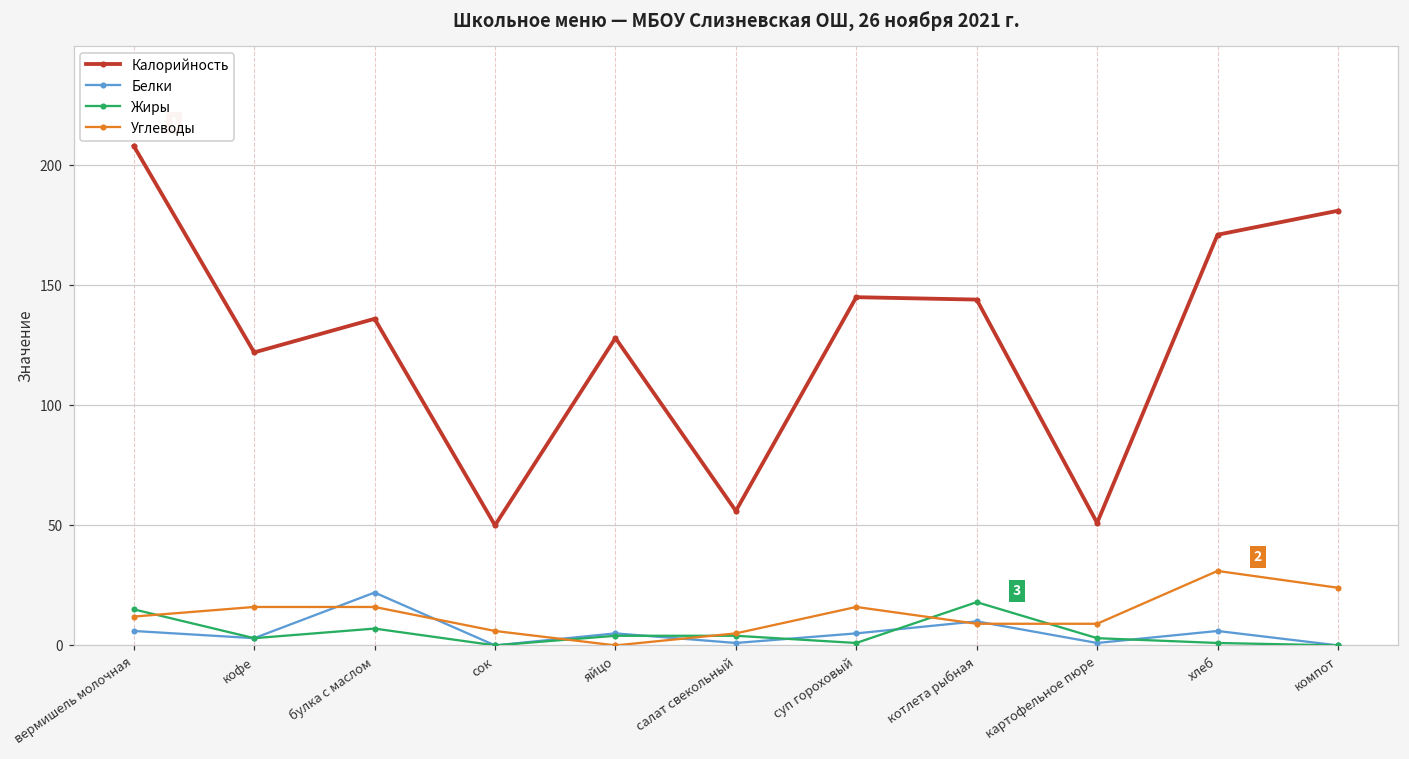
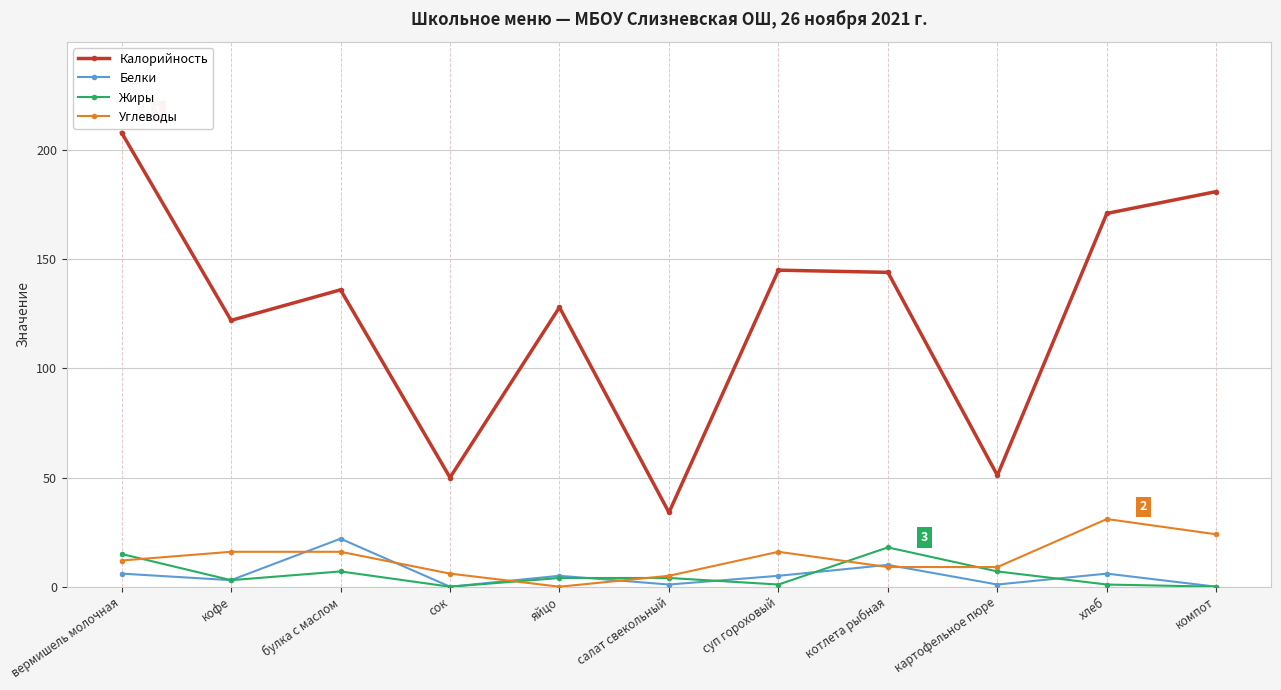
Калорийность, салат свекольный: 56 -> 34
Жиры, картофельное пюре: 3 -> 7
